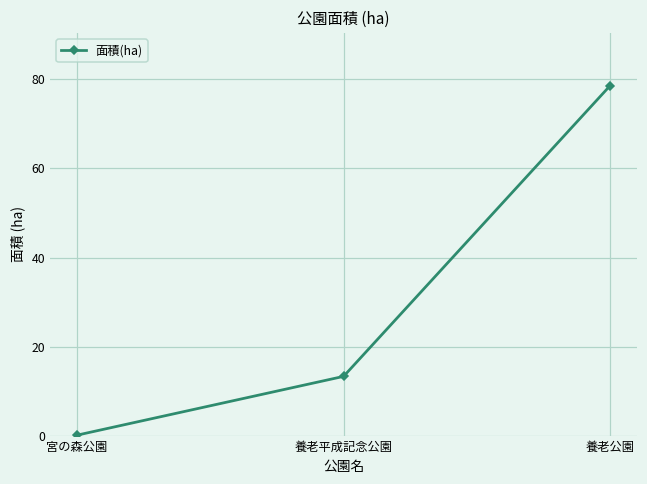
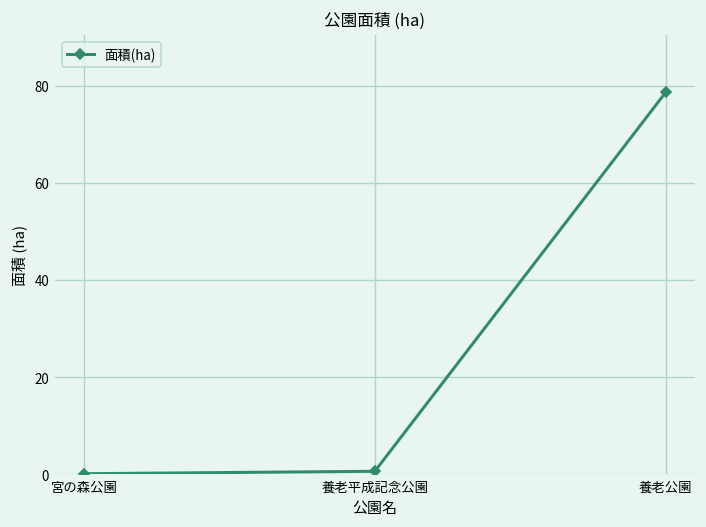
養老平成記念公園: 13 -> 1
